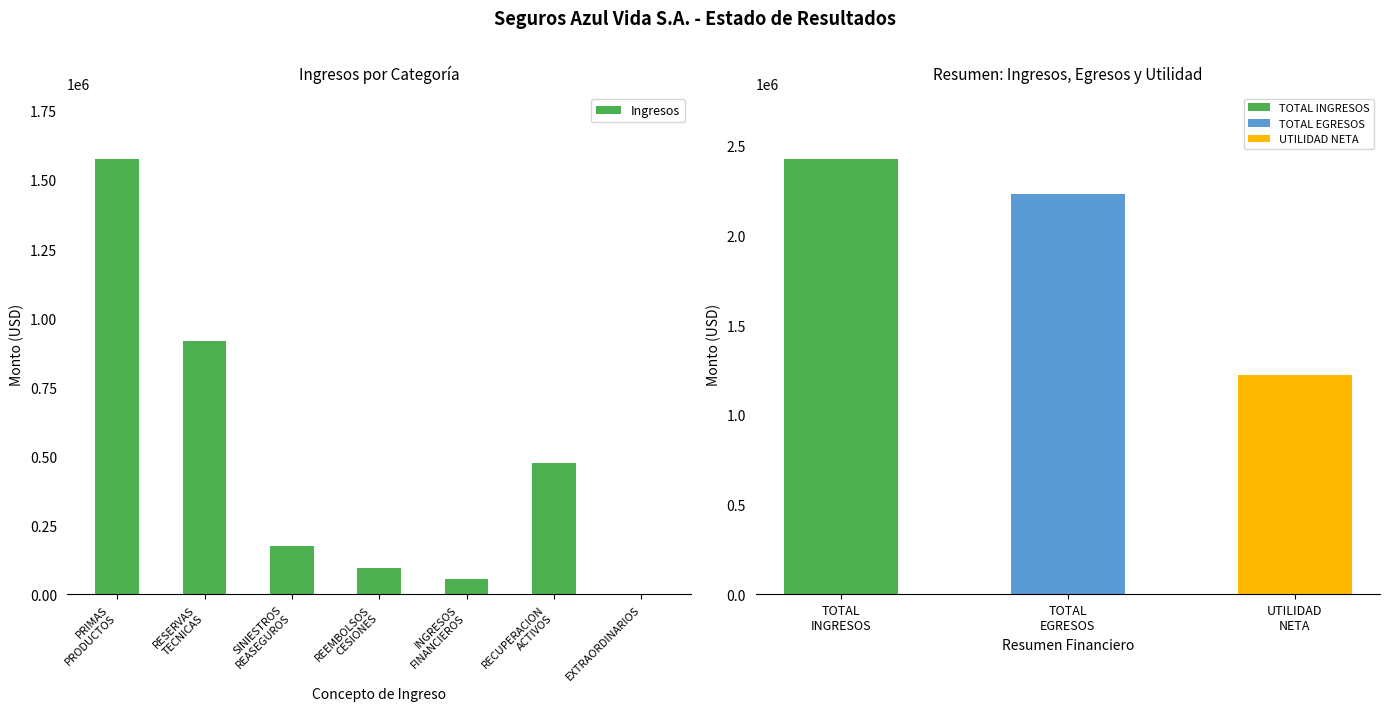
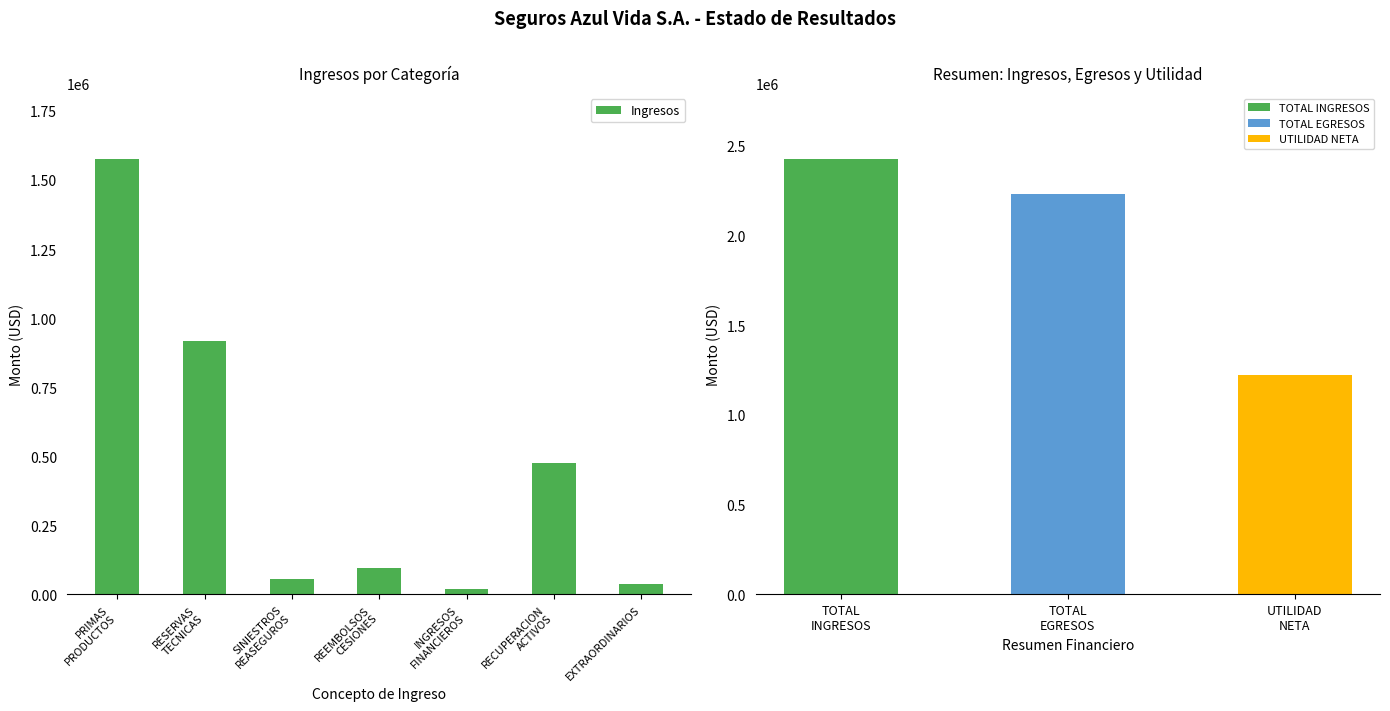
Ingresos por Categoría, SINIESTROS REASEGUROS: 180000 -> 60000
Ingresos por Categoría, INGRESOS FINANCIEROS: 50000 -> 20000
Ingresos por Categoría, EXTRAORDINARIOS: 0 -> 40000
